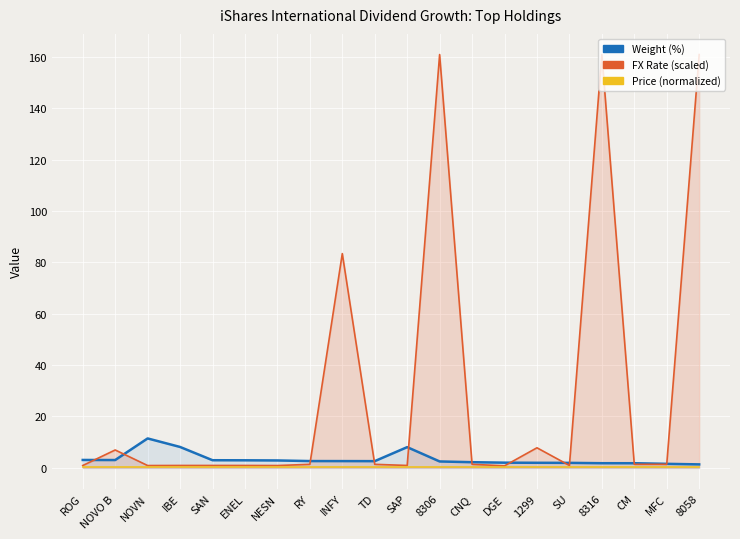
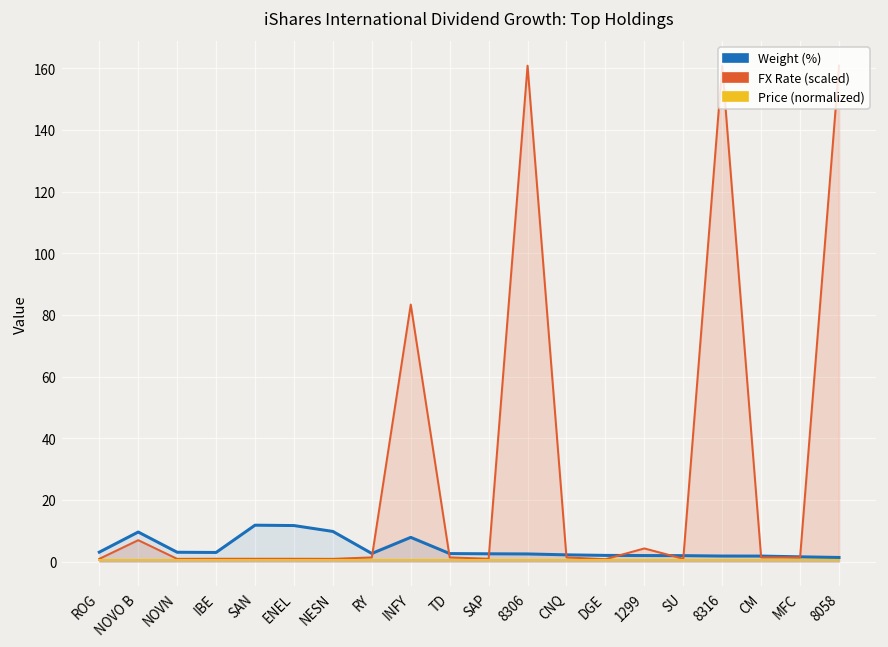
Weight (%), NOVO B: 3 -> 10
Weight (%), NOVN: 11 -> 3
Weight (%), IBE: 8 -> 3
Weight (%), SAN: 3 -> 12
Weight (%), ENEL: 3 -> 12
Weight (%), NESN: 3 -> 10
Weight (%), INFY: 3 -> 8
Weight (%), SAP: 8 -> 3
FX Rate (scaled), 1299: 8 -> 4
